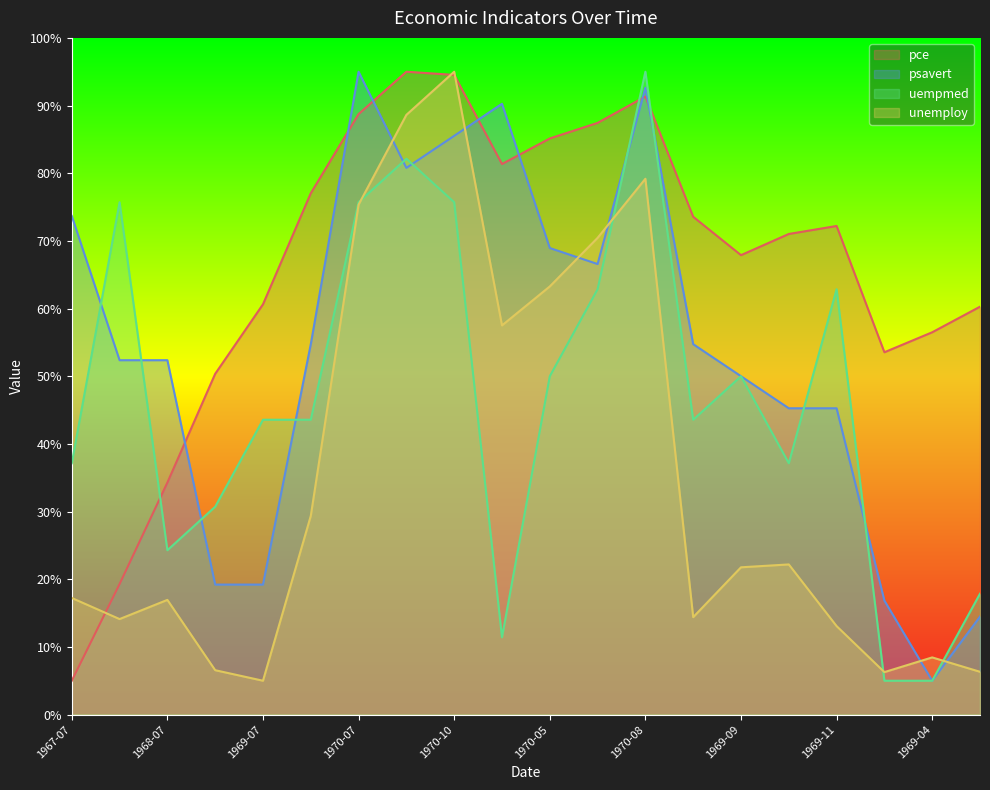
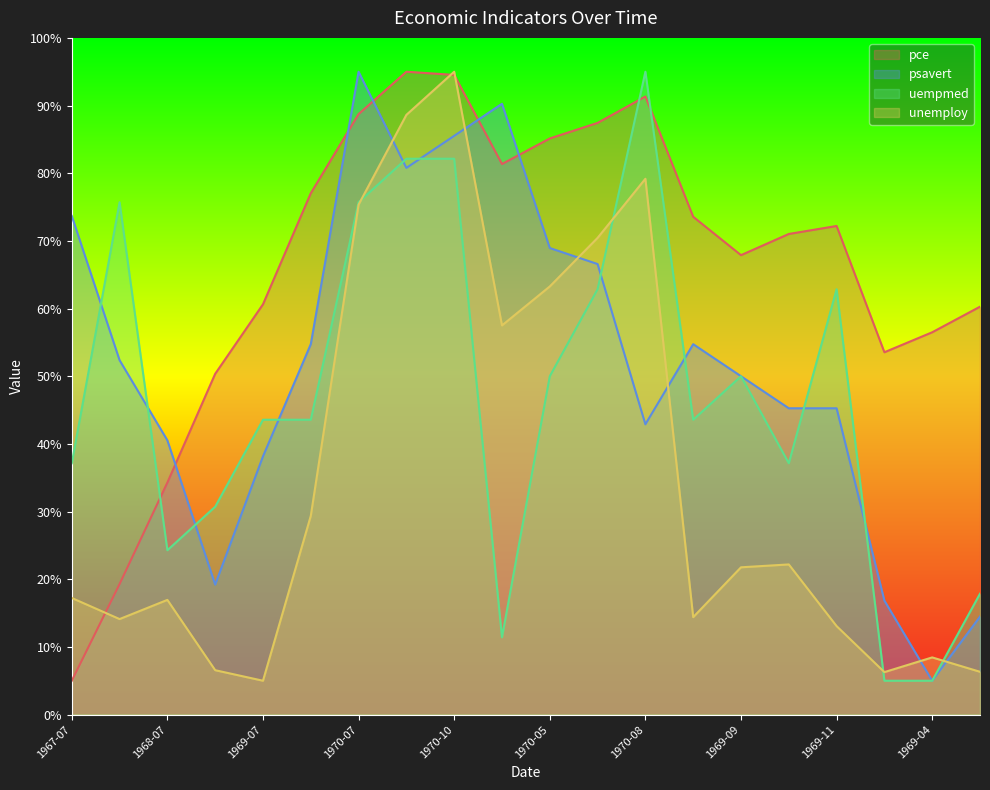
psavert, 1968-07: 52% -> 41%
psavert, 1969-07: 19% -> 38%
uempmed, 1970-10: 76% -> 82%
psavert, 1970-08: 93% -> 43%
